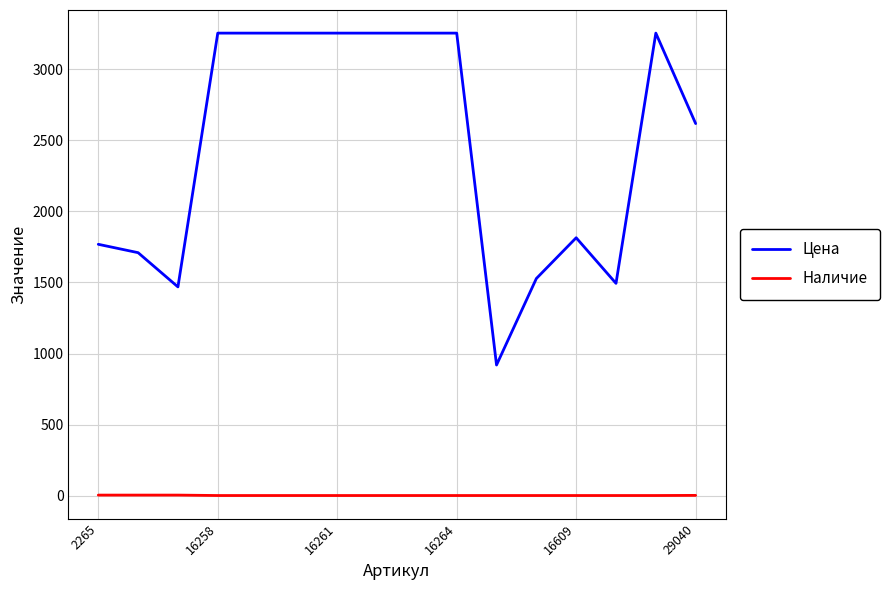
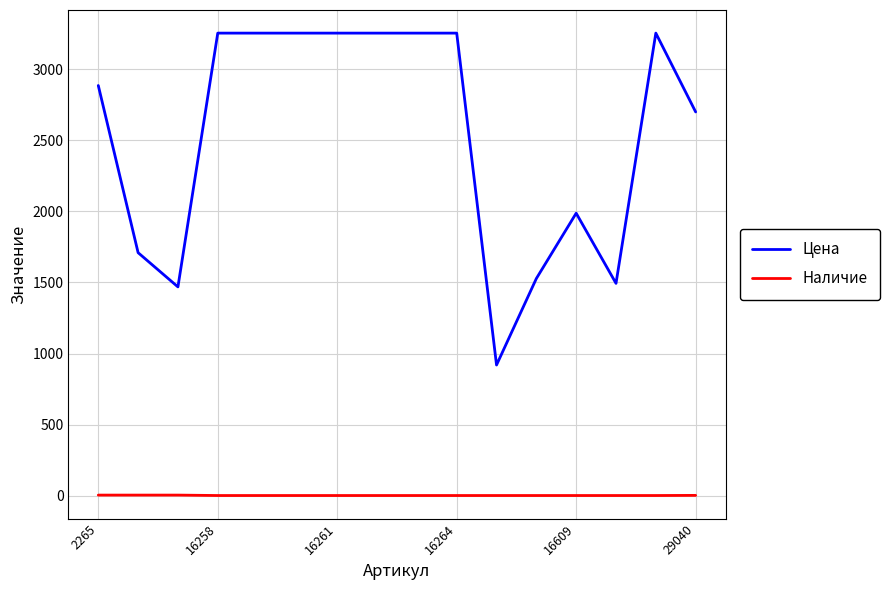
Цена, 2265: 1770 -> 2890
Цена, 16609: 1820 -> 1990
Цена, 29040: 2620 -> 2700
